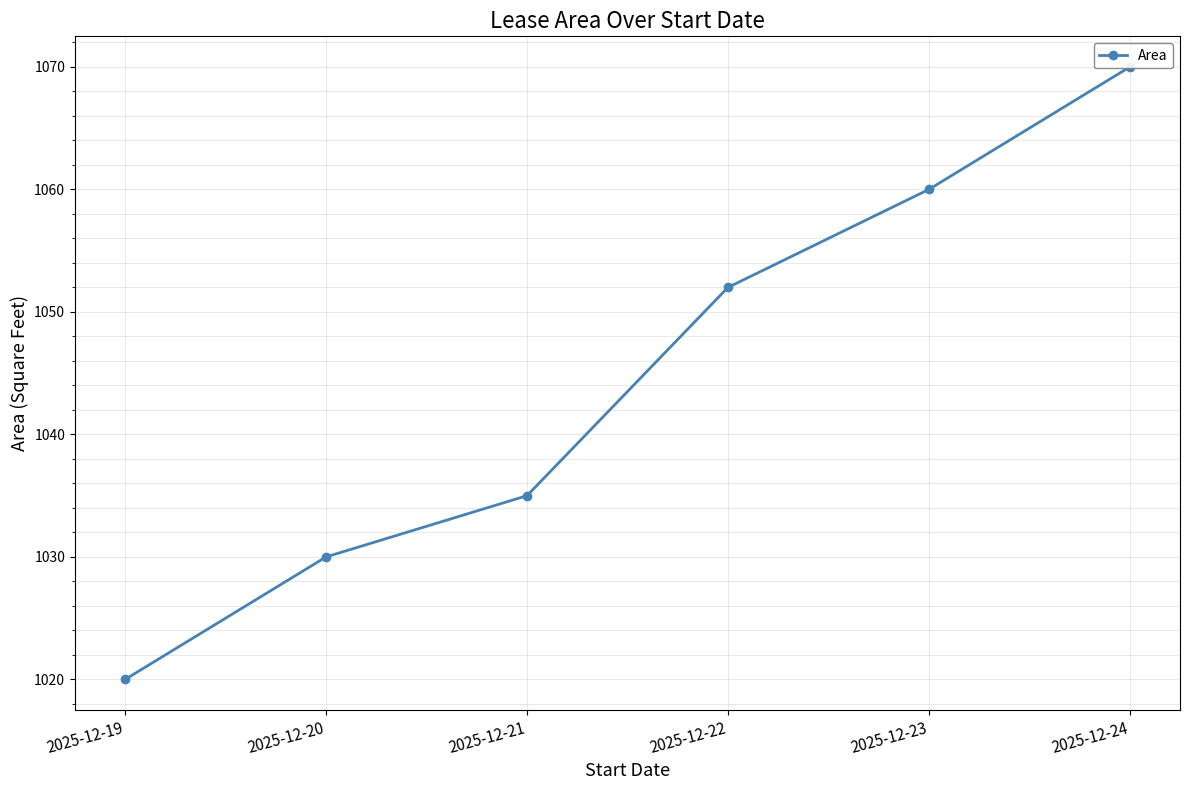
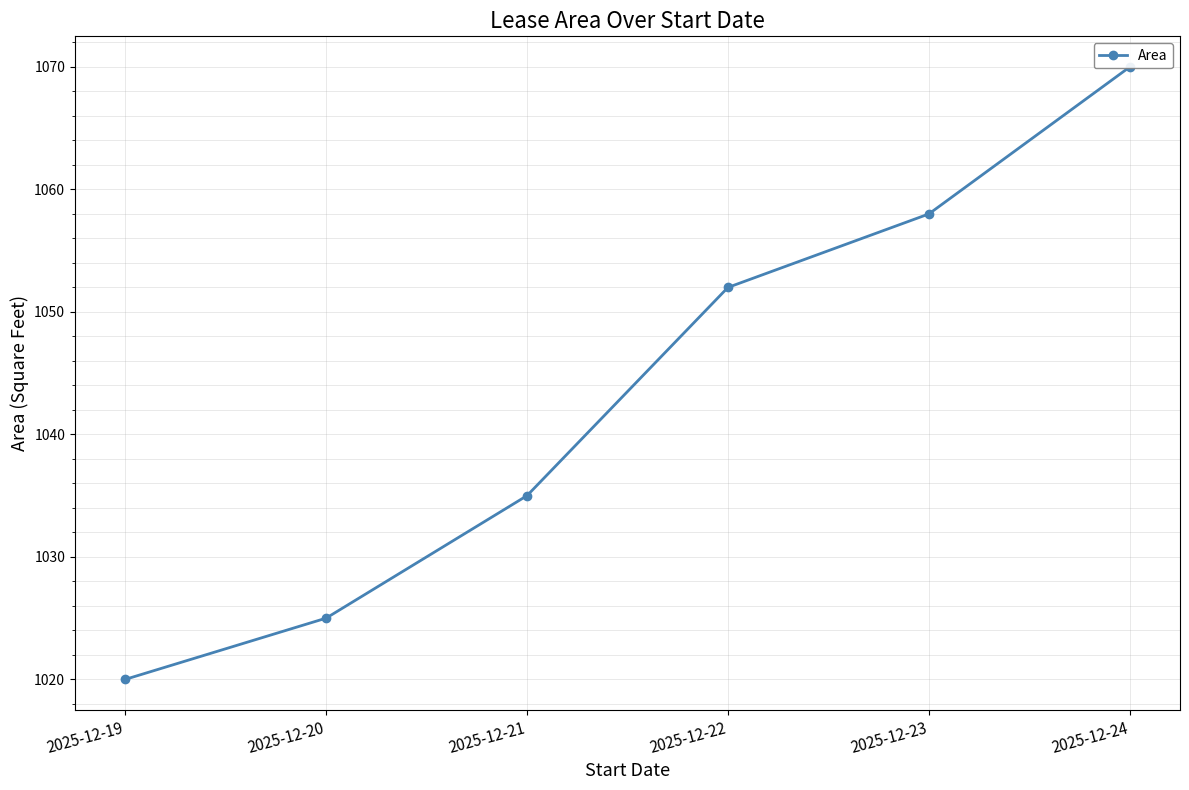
2025-12-20: 1030 -> 1025
2025-12-23: 1060 -> 1058
